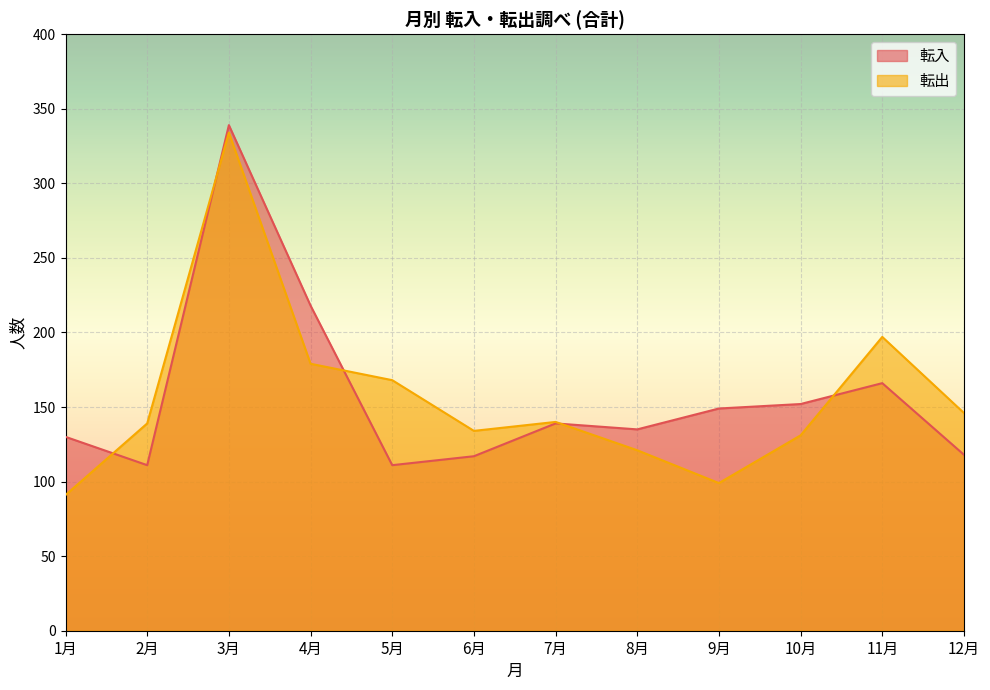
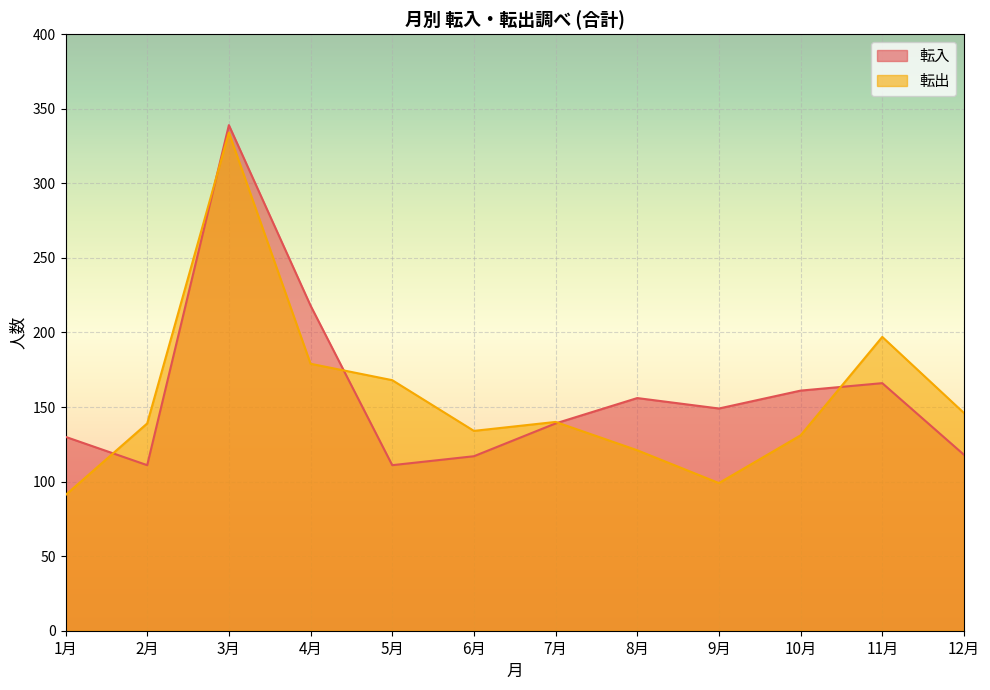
転入, 8月: 135 -> 156
転入, 10月: 152 -> 161
